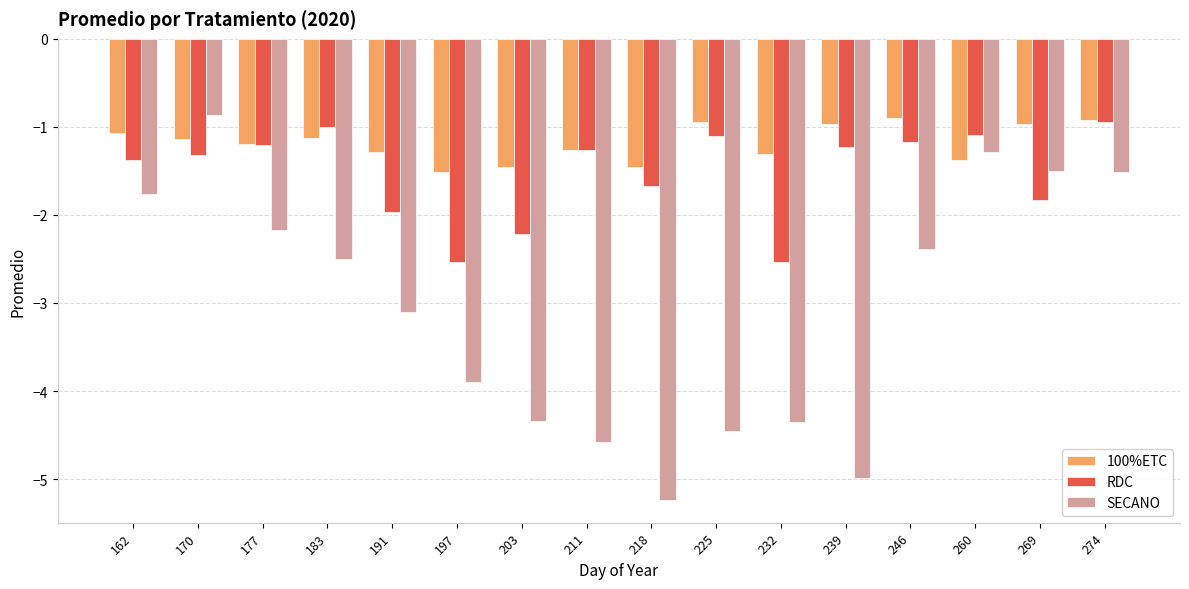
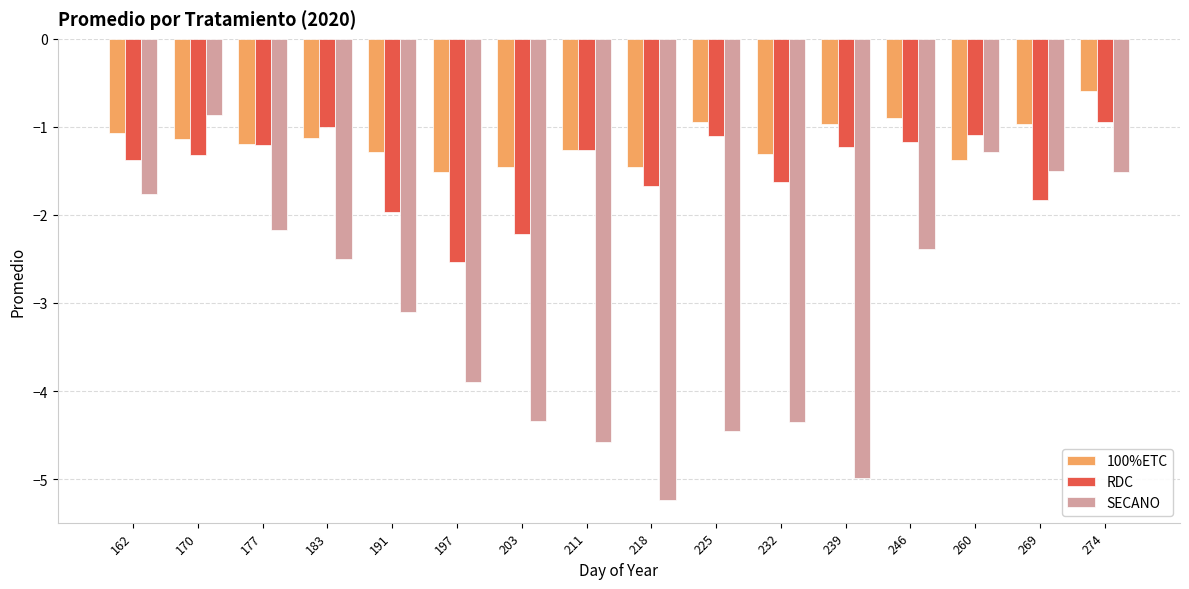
RDC, 232: -2.5 -> -1.6
100%ETC, 274: -0.9 -> -0.6
